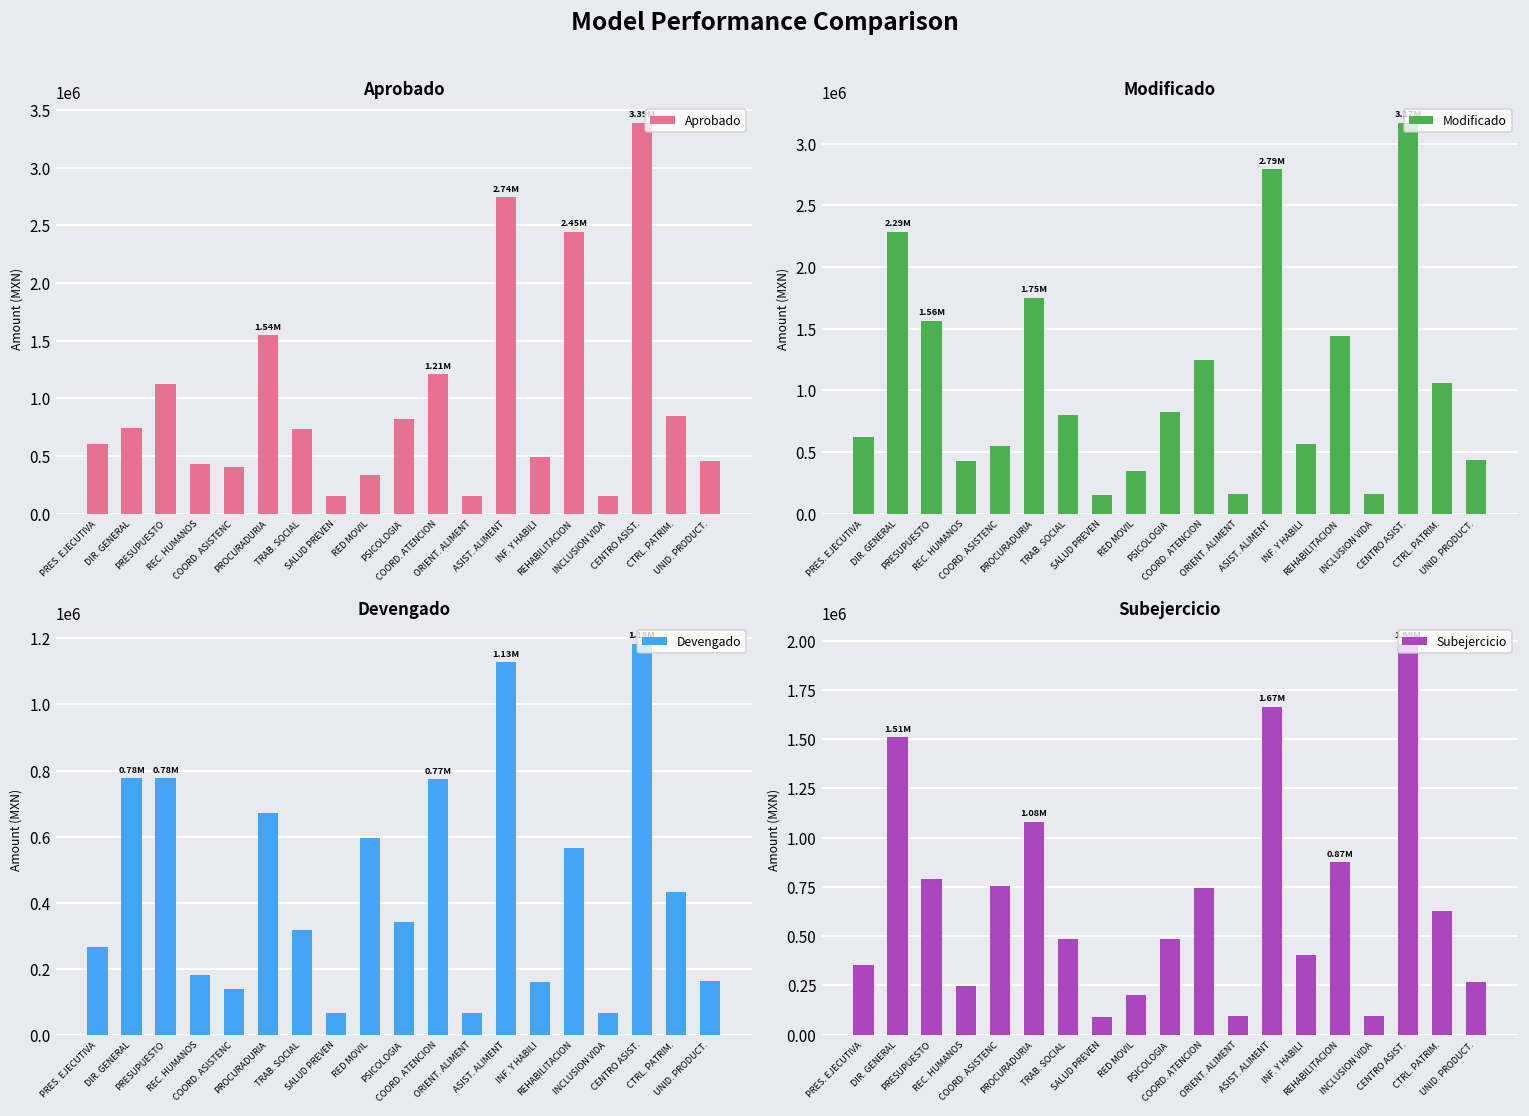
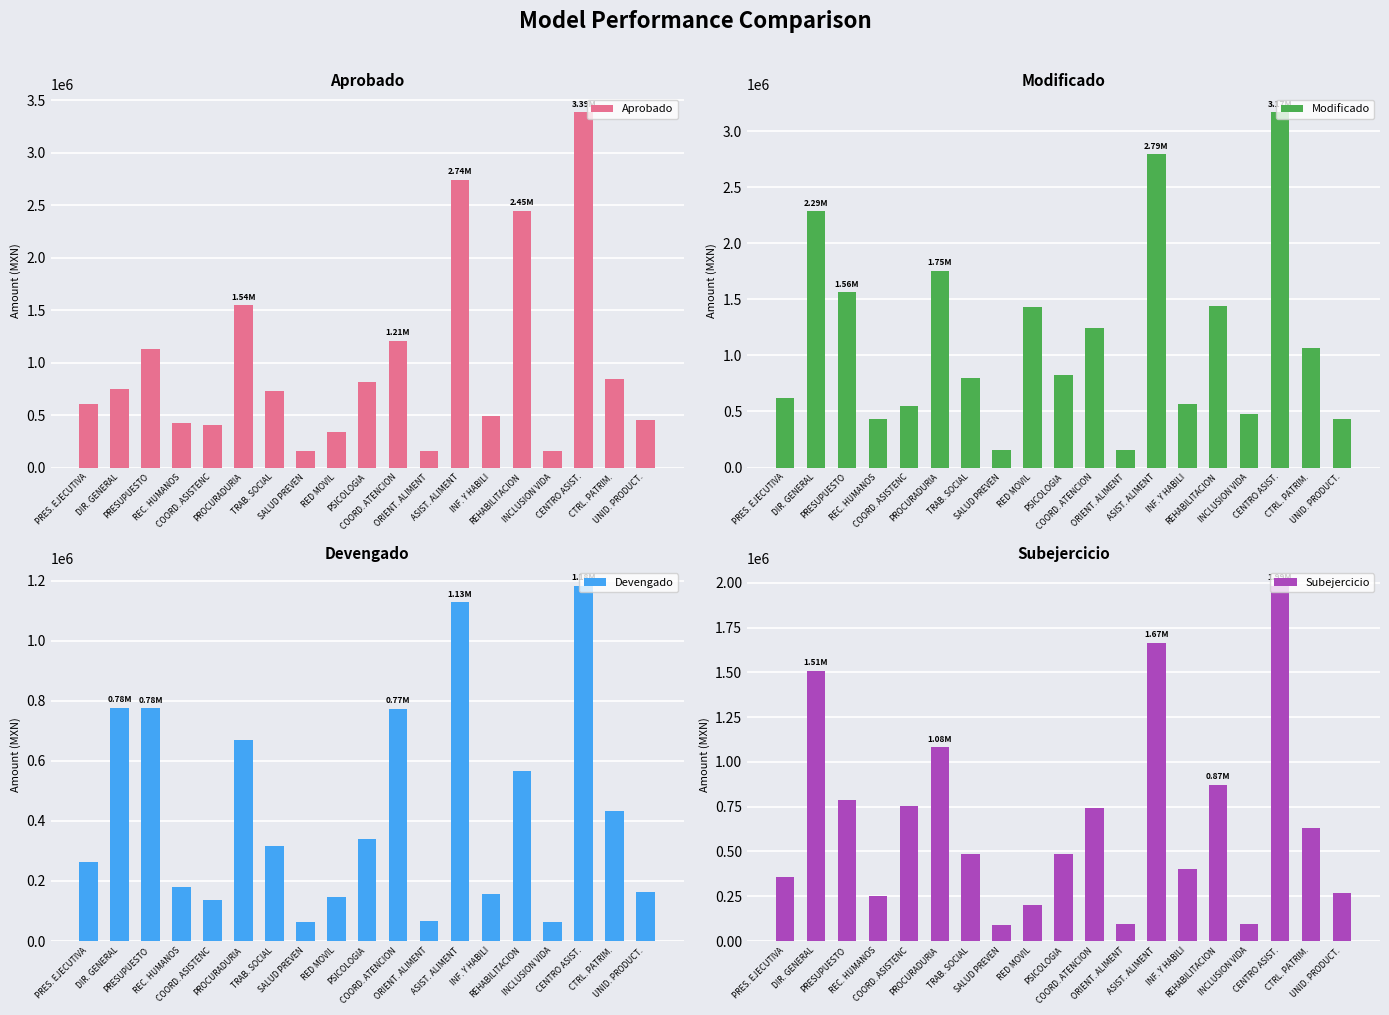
Modificado, RED MOVIL: 350000 -> 1430000
Modificado, INCLUSION VIDA: 160000 -> 480000
Devengado, RED MOVIL: 600000 -> 150000
